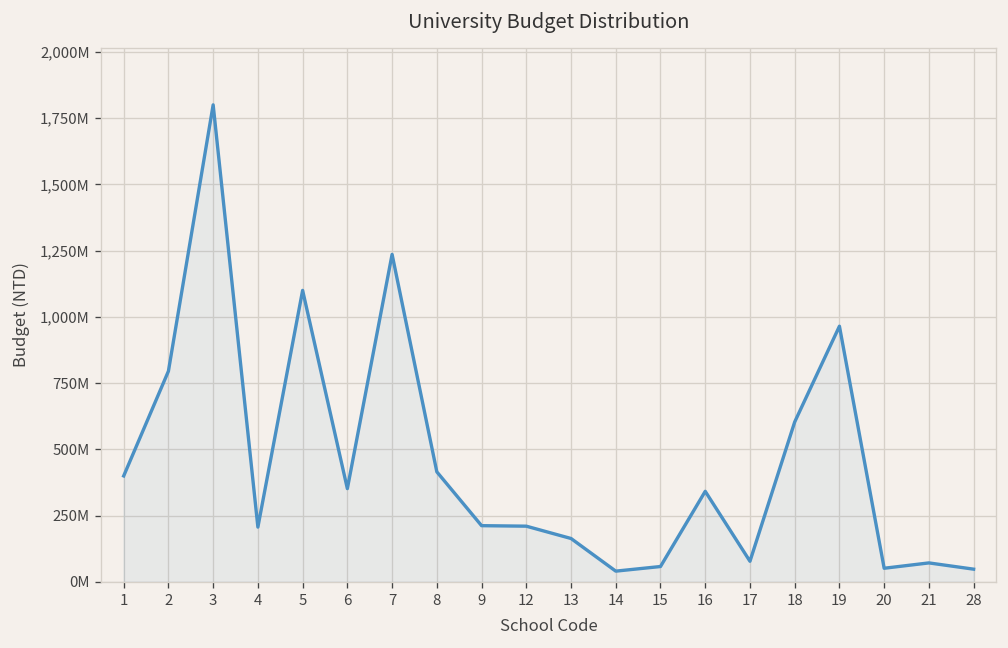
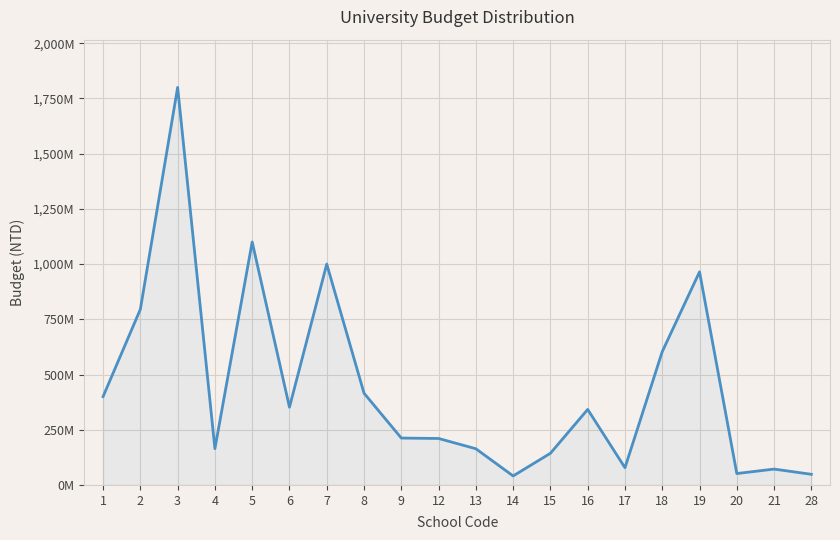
4: 210,000,000 -> 160,000,000
7: 1,240,000,000 -> 1,000,000,000
15: 60,000,000 -> 140,000,000
